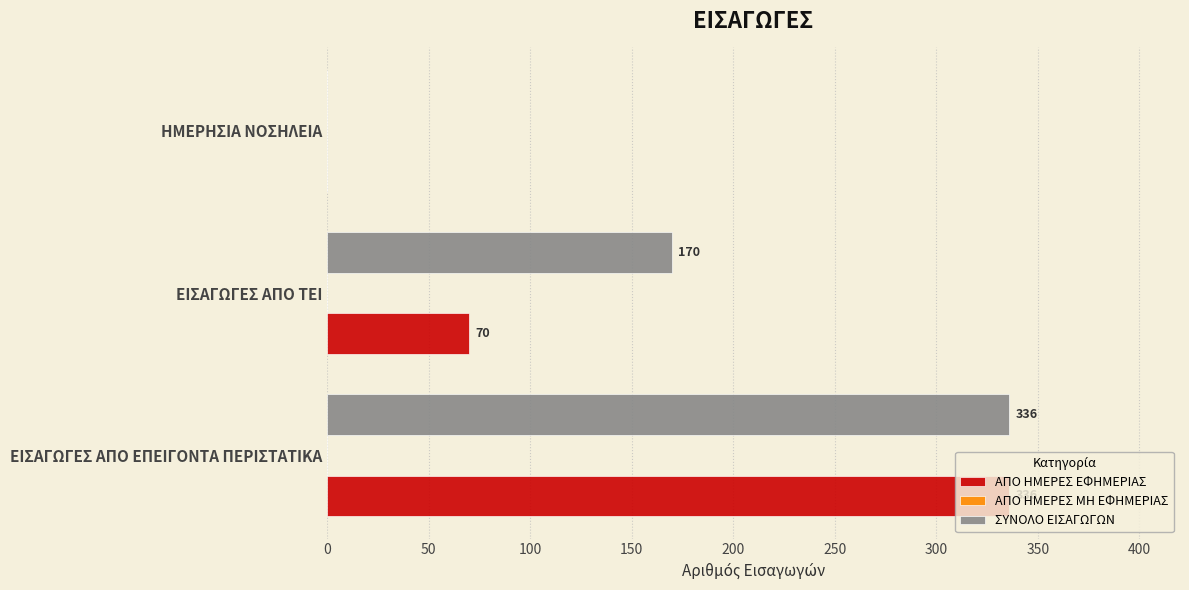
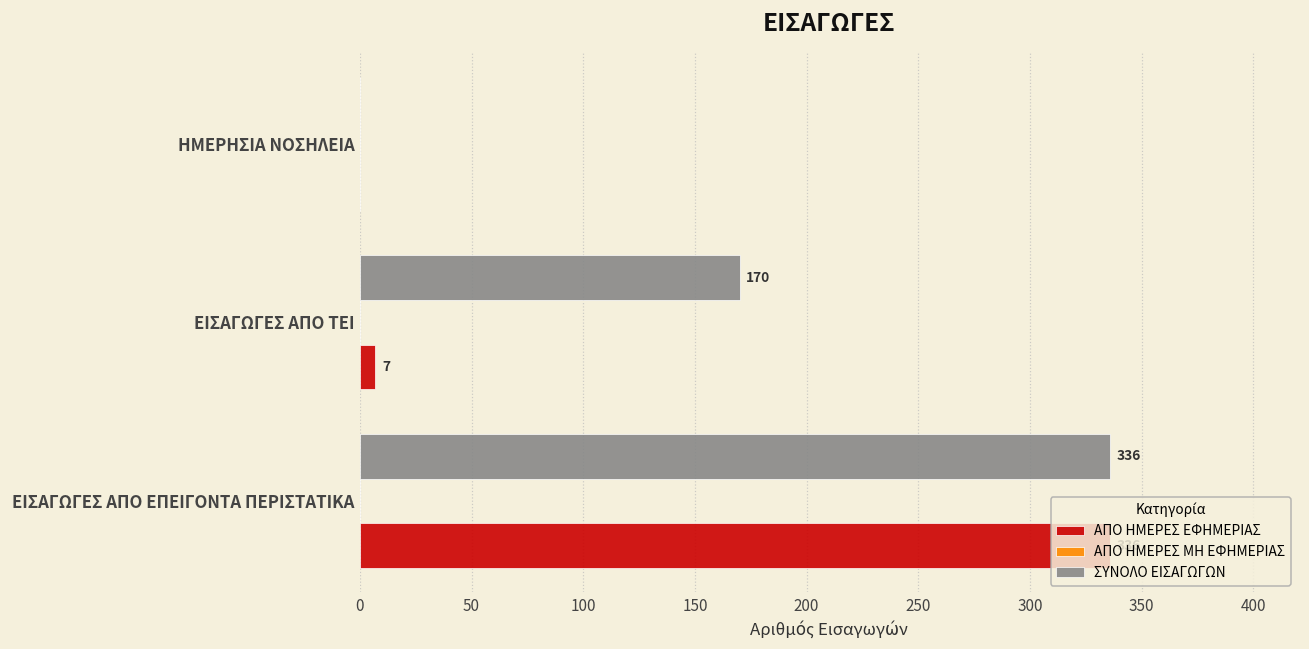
ΑΠΟ ΗΜΕΡΕΣ ΕΦΗΜΕΡΙΑΣ, ΕΙΣΑΓΩΓΕΣ ΑΠΟ ΤΕΙ: 70 -> 7
